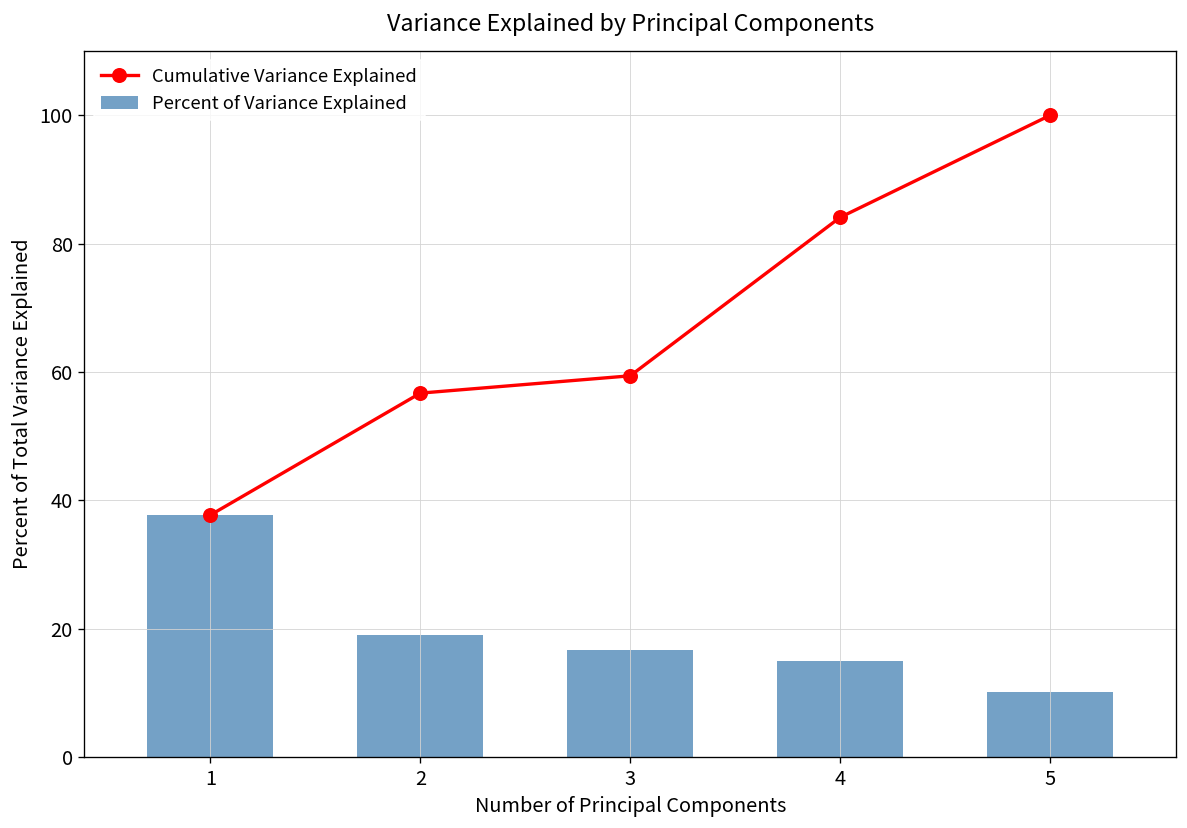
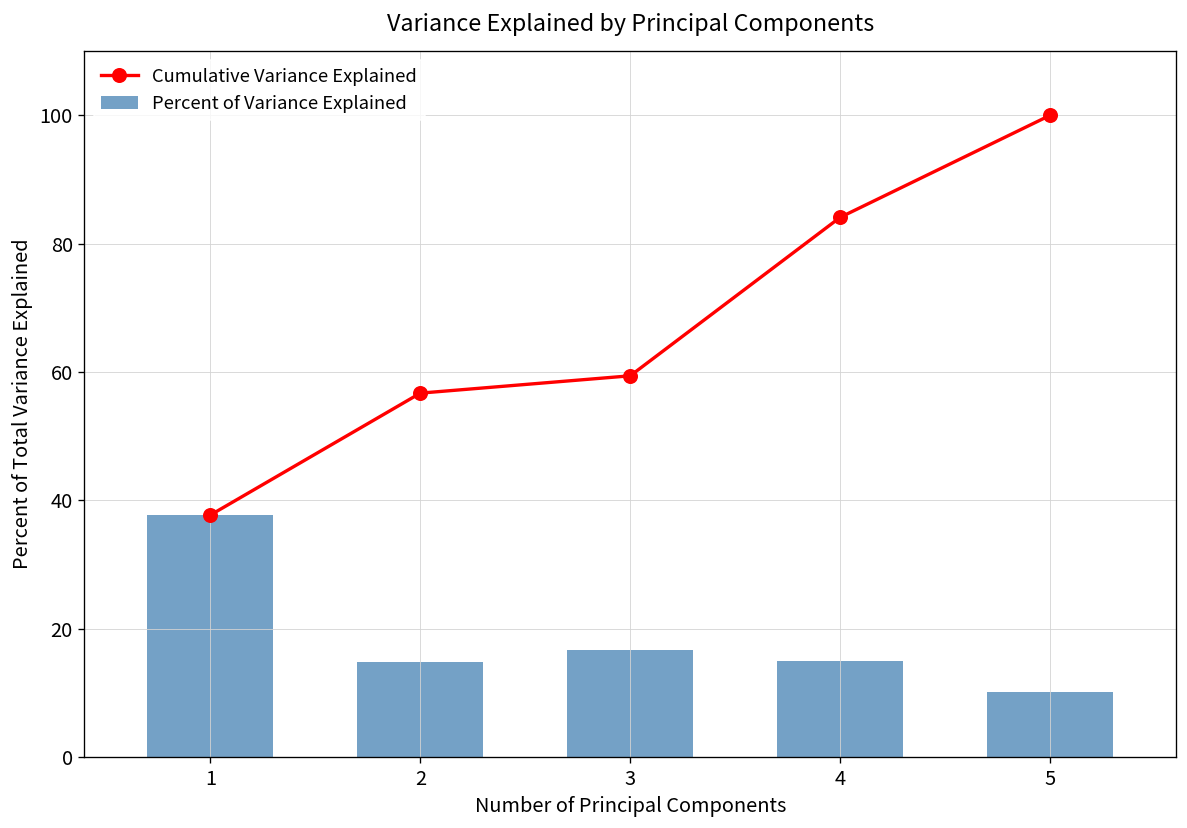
Percent of Variance Explained, 2: 19 -> 15
